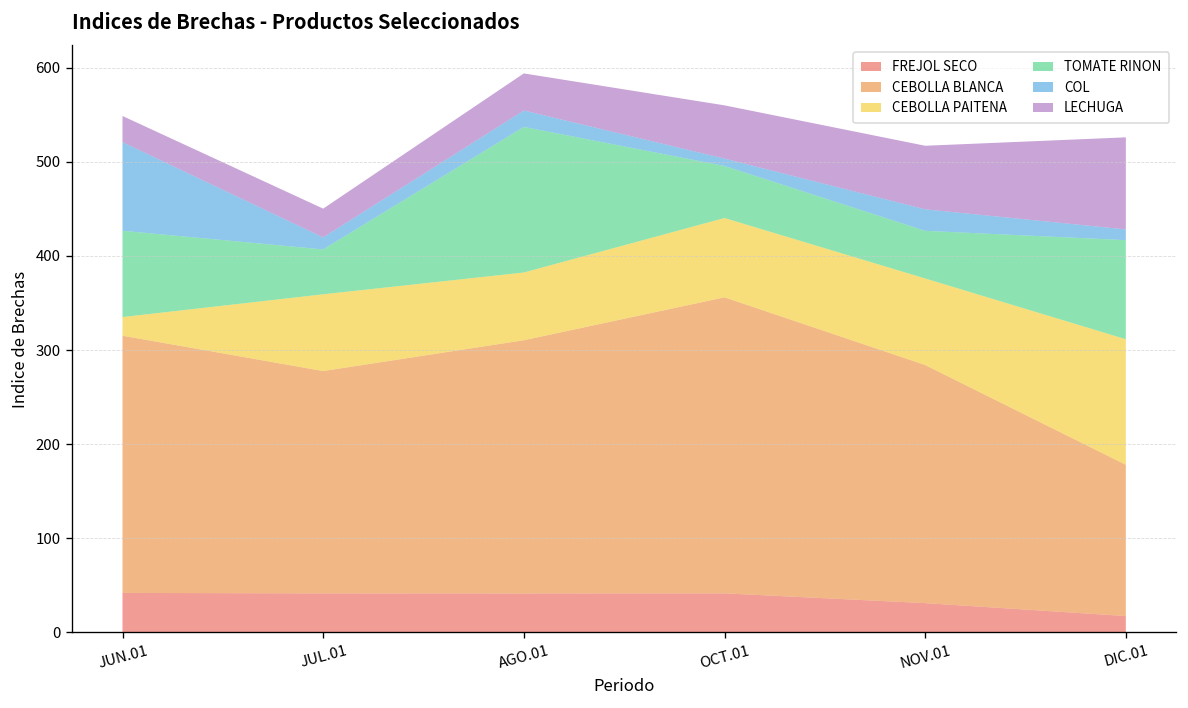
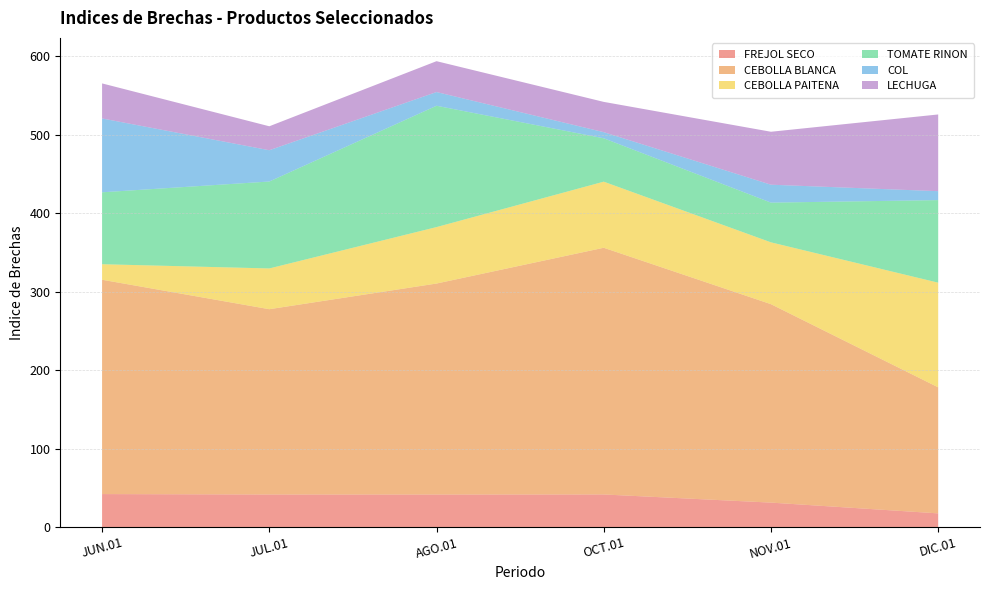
LECHUGA, JUN.01: 30 -> 40
CEBOLLA PAITENA, JUL.01: 80 -> 50
TOMATE RINON, JUL.01: 50 -> 110
COL, JUL.01: 10 -> 40
LECHUGA, OCT.01: 60 -> 40
CEBOLLA PAITENA, NOV.01: 90 -> 80
